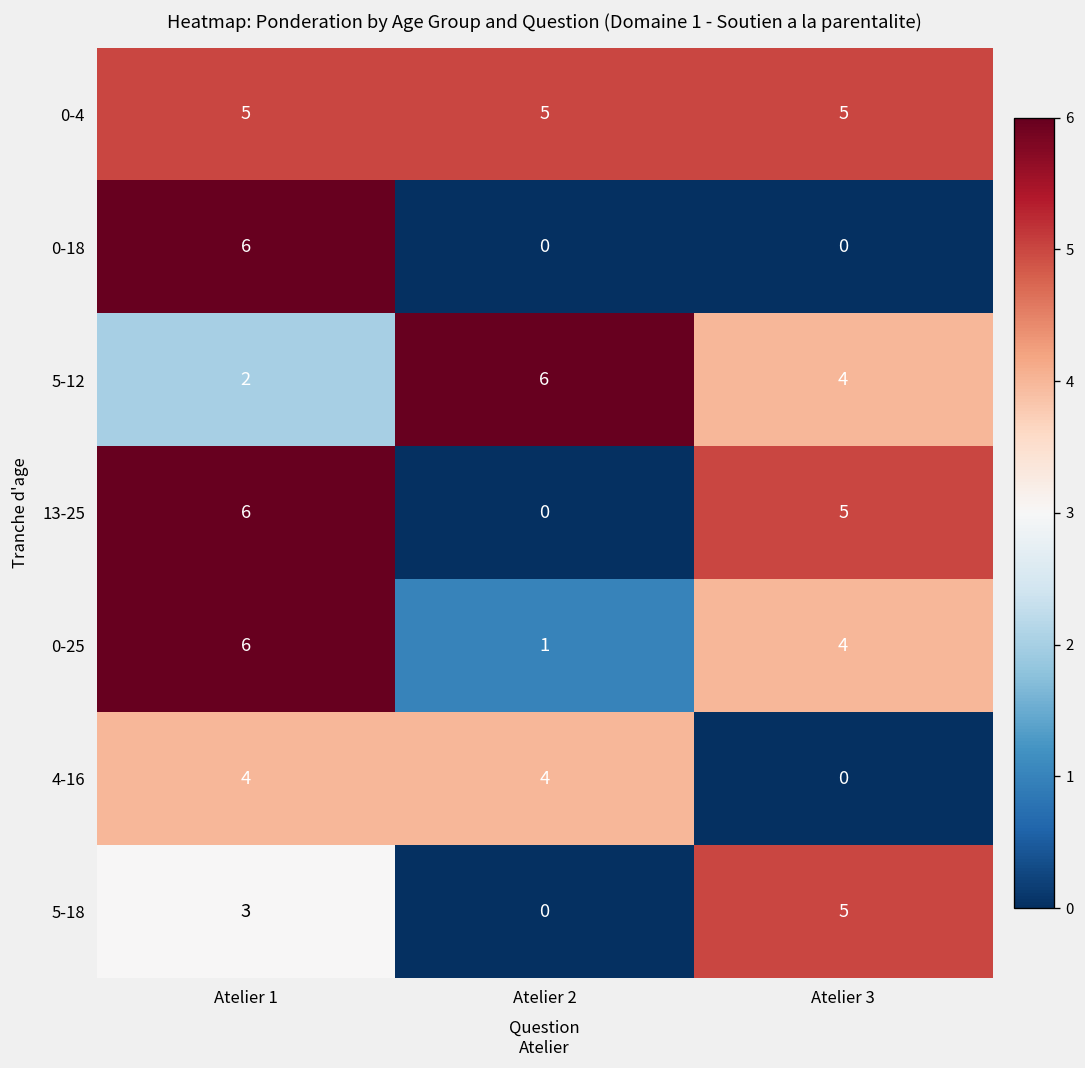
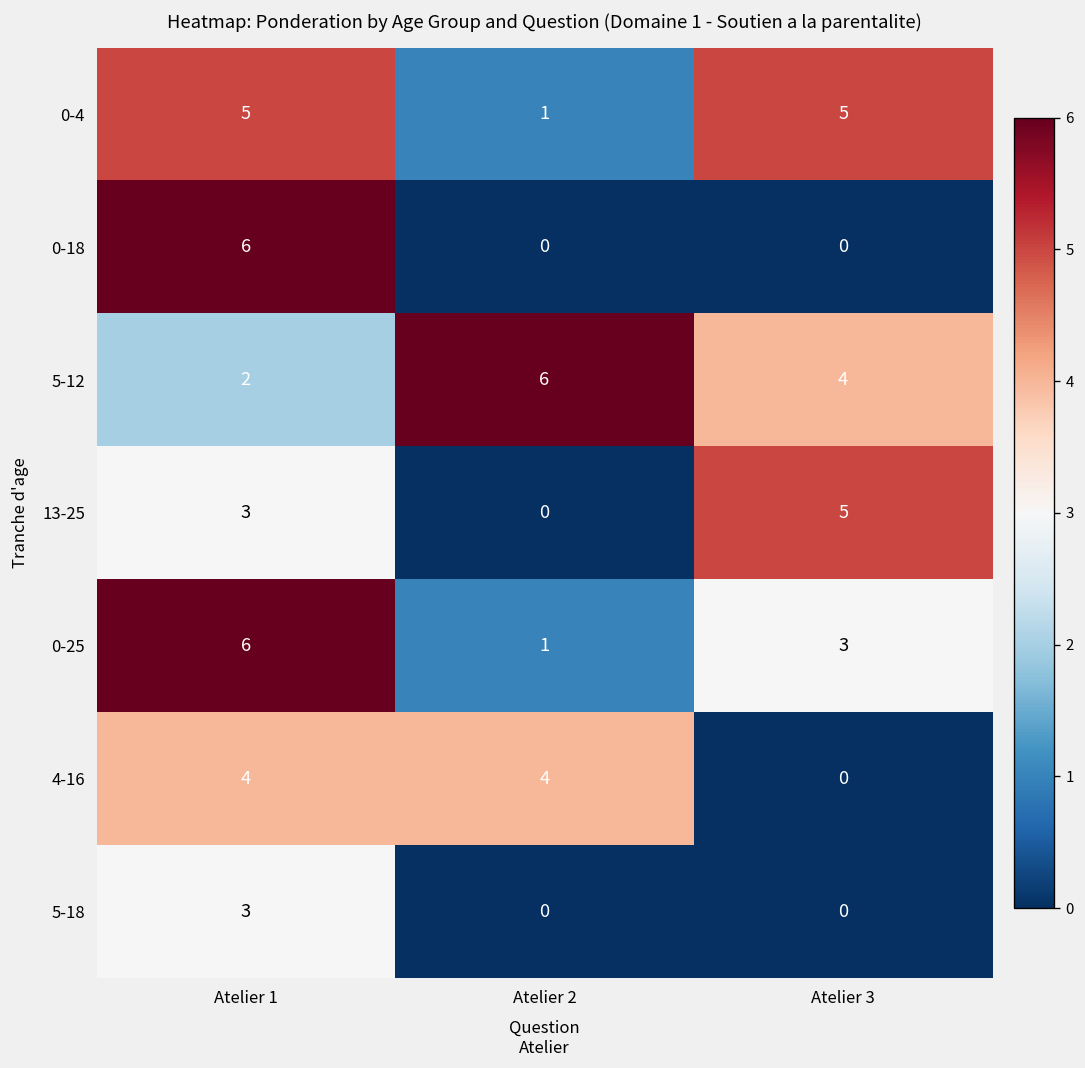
0-4, Atelier 2: 5 -> 1
13-25, Atelier 1: 6 -> 3
0-25, Atelier 3: 4 -> 3
5-18, Atelier 3: 5 -> 0
